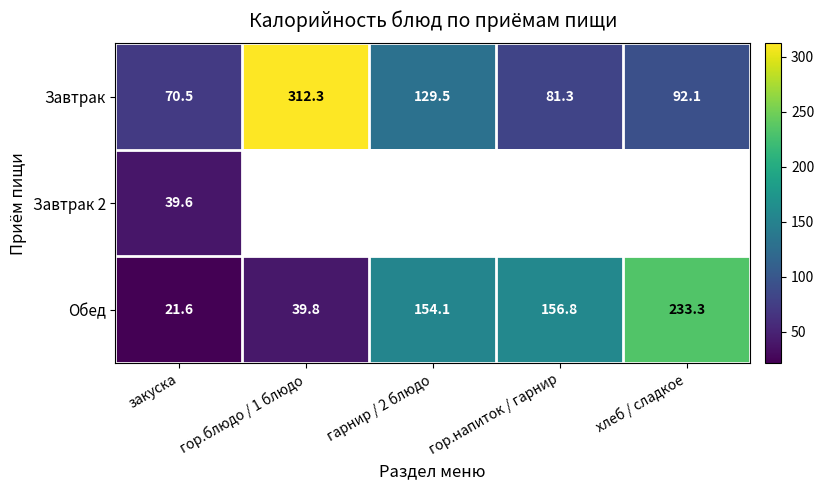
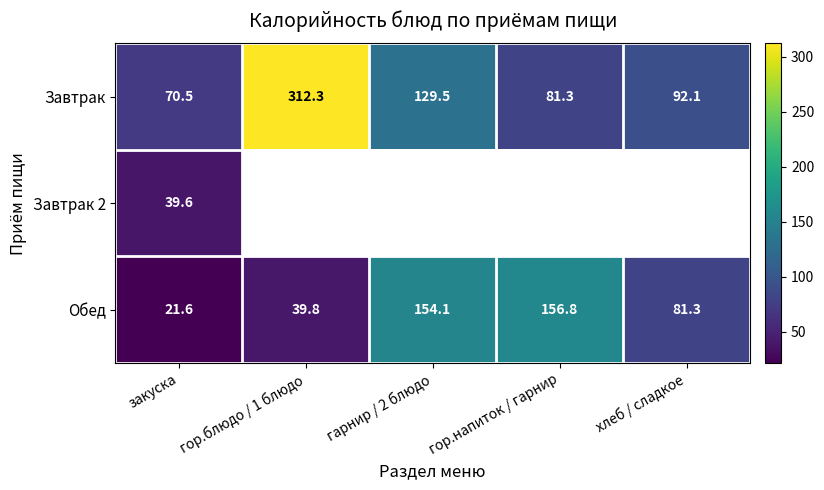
Обед, хлеб / сладкое: 233.3 -> 81.3
